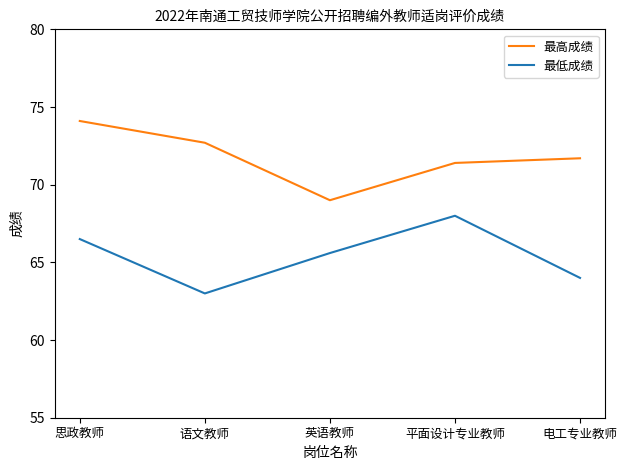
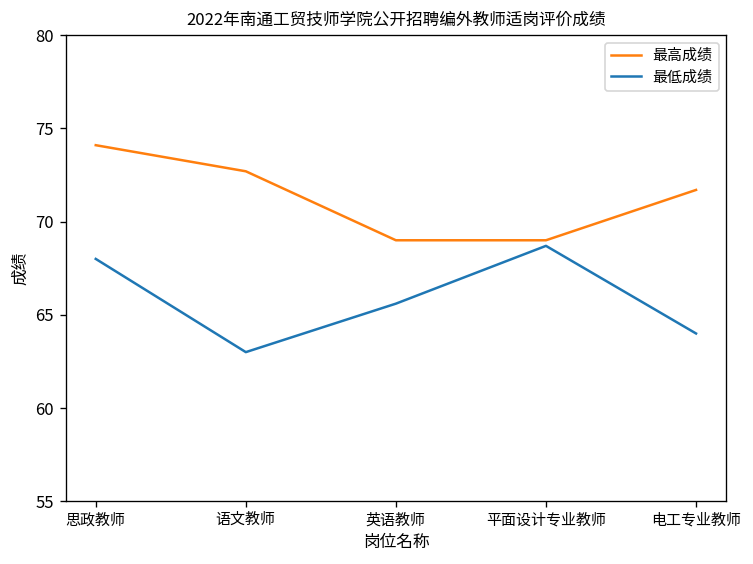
最低成绩, 思政教师: 66.5 -> 68.0
最高成绩, 平面设计专业教师: 71.4 -> 69.0
最低成绩, 平面设计专业教师: 68.0 -> 68.7
